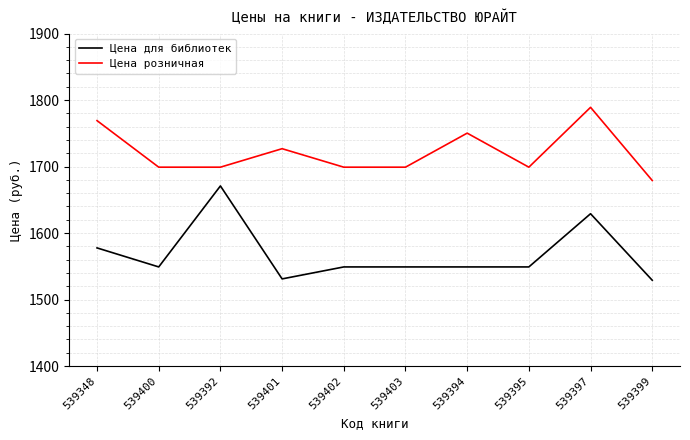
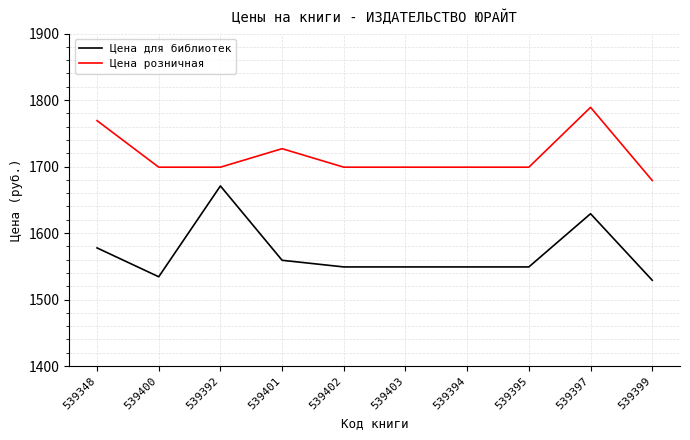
Цена для библиотек, 539400: 1550 -> 1530
Цена для библиотек, 539401: 1530 -> 1560
Цена розничная, 539394: 1750 -> 1700
